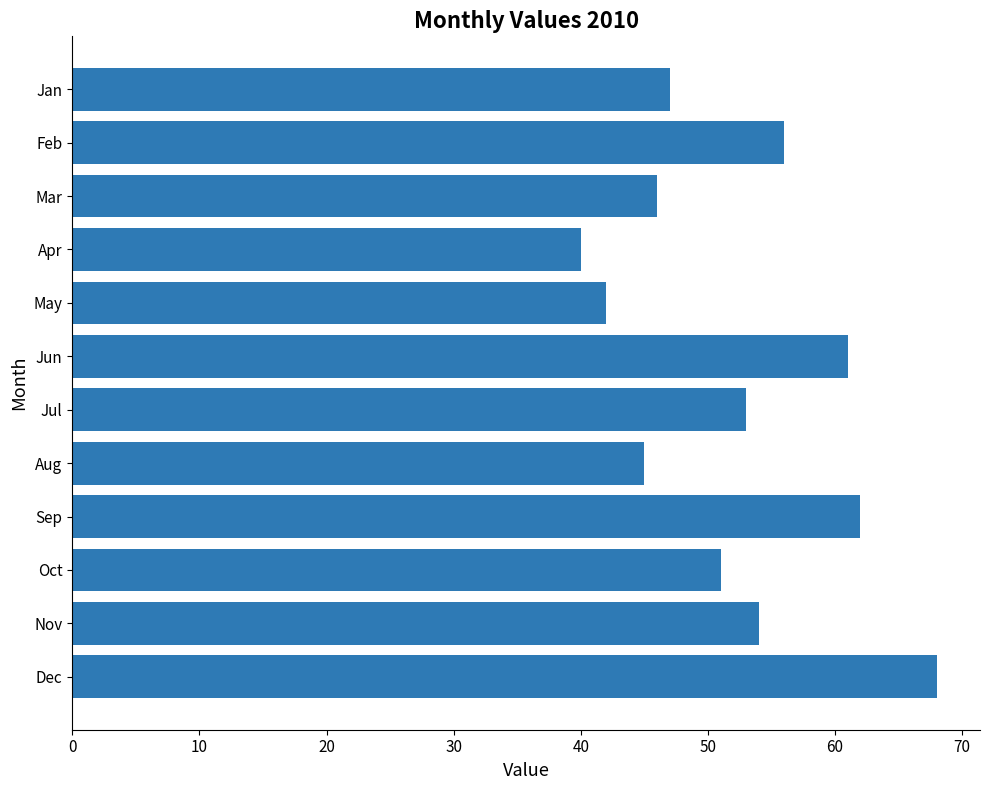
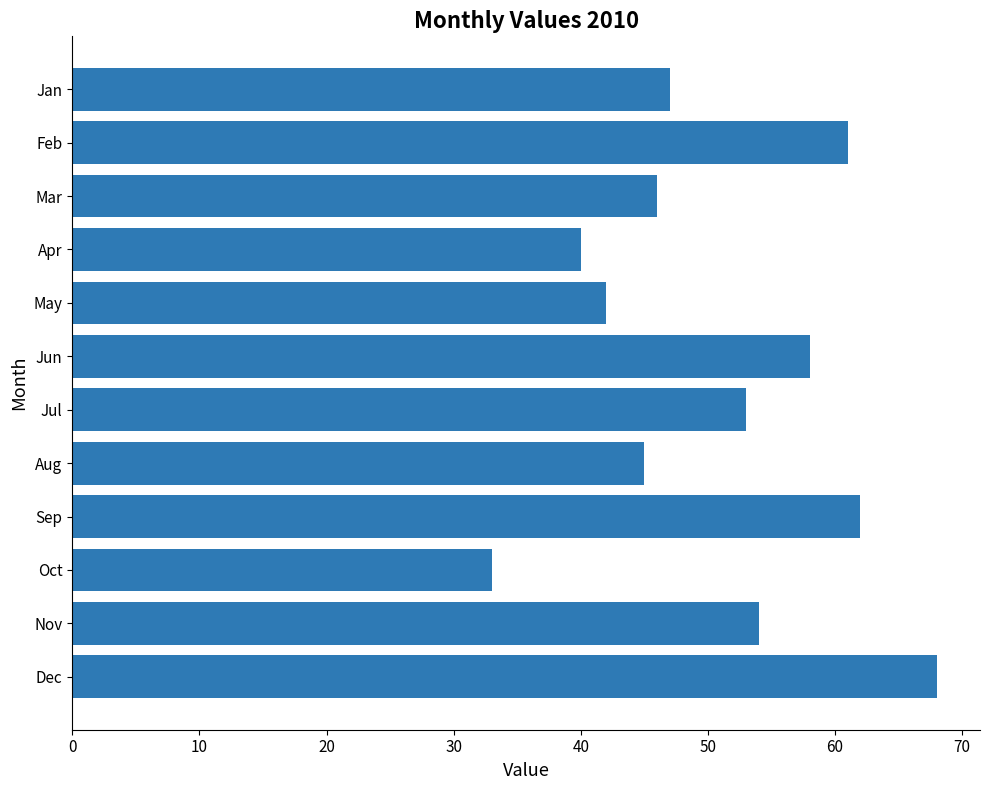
Feb: 56 -> 61
Jun: 61 -> 58
Oct: 51 -> 33
